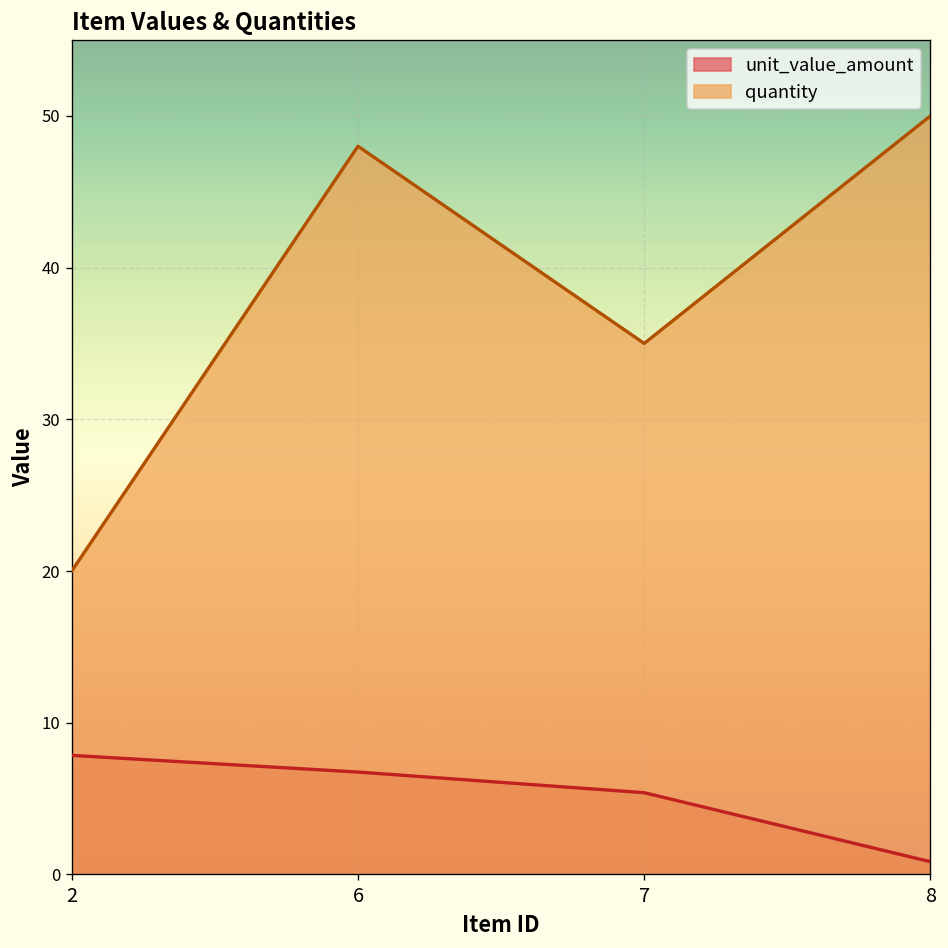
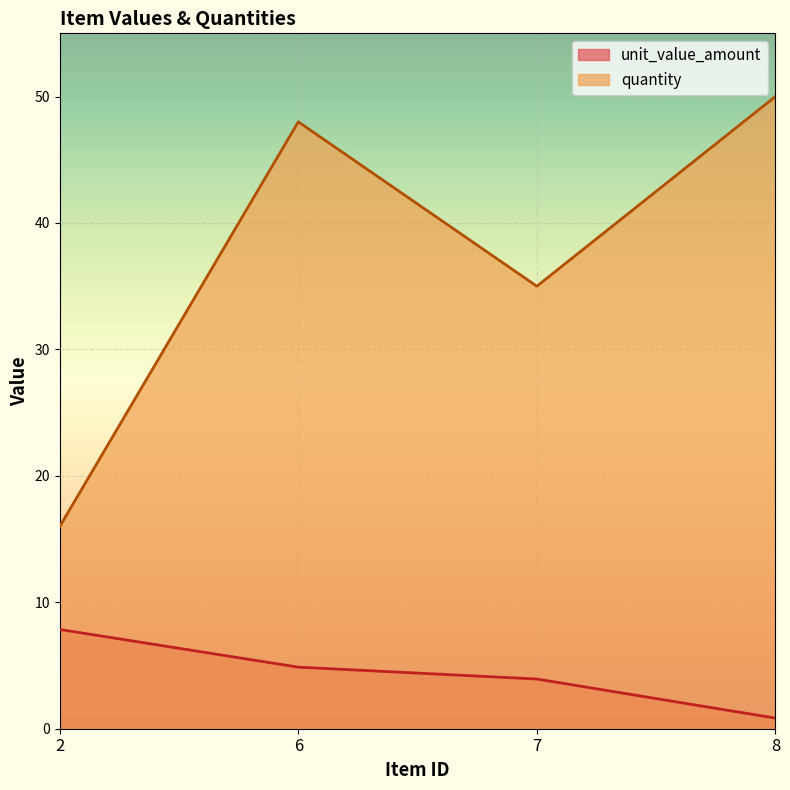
quantity, 2: 20 -> 16
unit_value_amount, 6: 6.8 -> 4.9
unit_value_amount, 7: 5.4 -> 3.9
